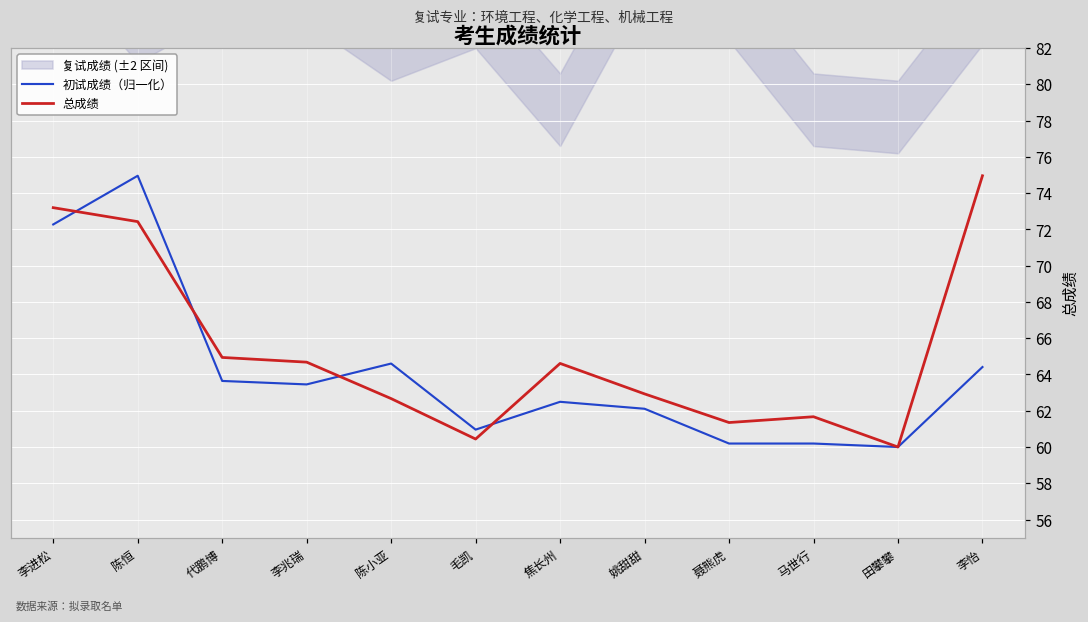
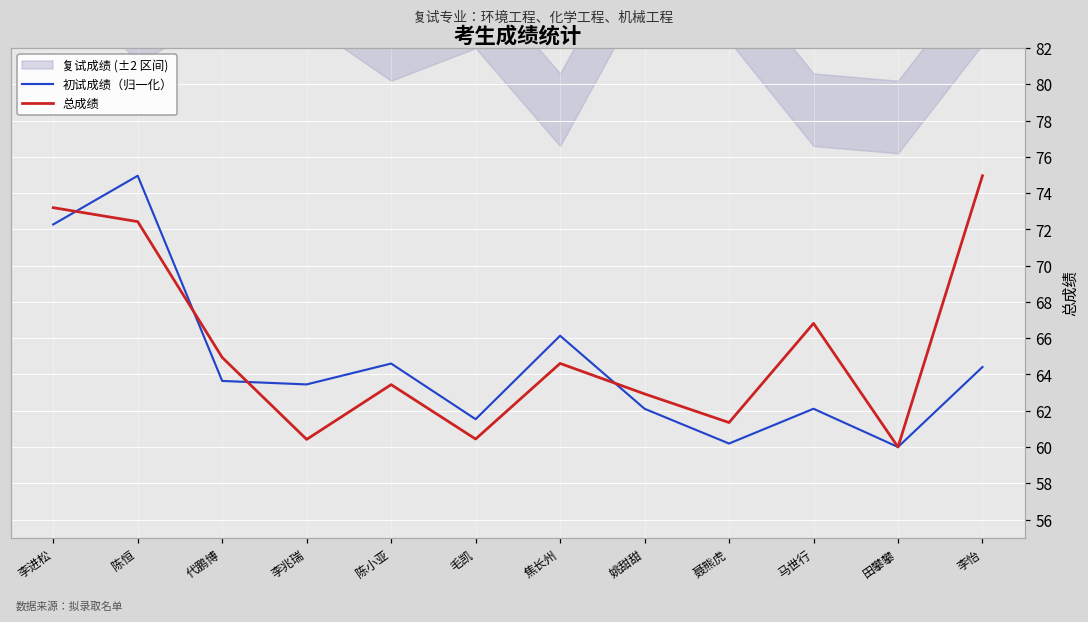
总成绩, 李兆瑞: 64.7 -> 60.4
总成绩, 陈小亚: 62.7 -> 63.4
初试成绩（归一化）, 毛凯: 61.0 -> 61.5
初试成绩（归一化）, 焦长州: 62.5 -> 66.1
初试成绩（归一化）, 马世行: 60.2 -> 62.1
总成绩, 马世行: 61.7 -> 66.8
